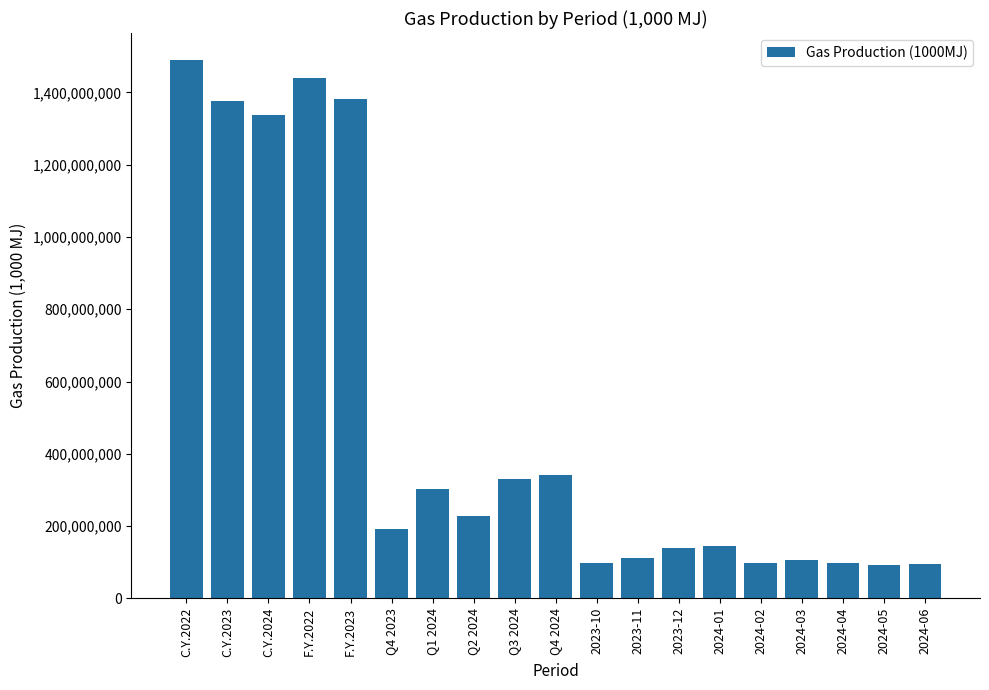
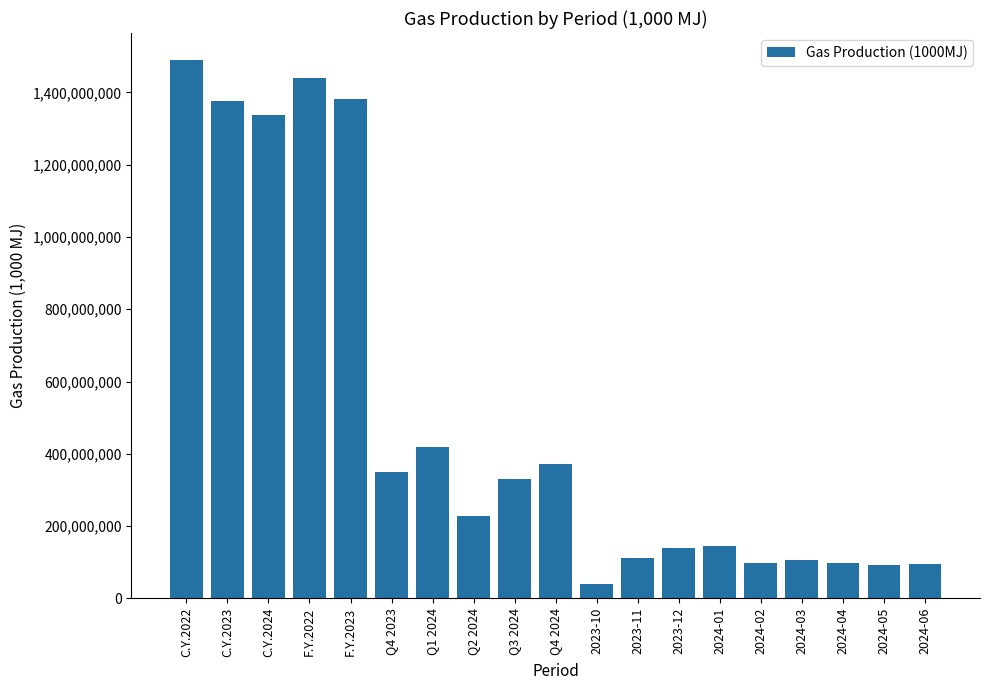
Q4 2023: 190,000,000 -> 350,000,000
Q1 2024: 300,000,000 -> 420,000,000
Q4 2024: 340,000,000 -> 370,000,000
2023-10: 100,000,000 -> 40,000,000
